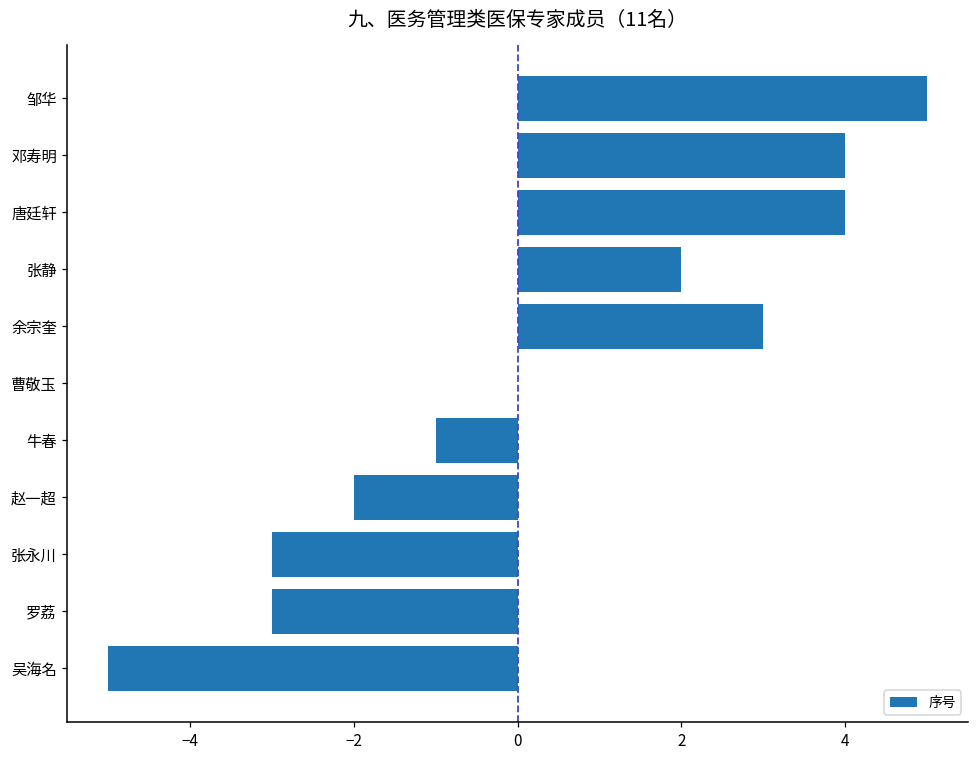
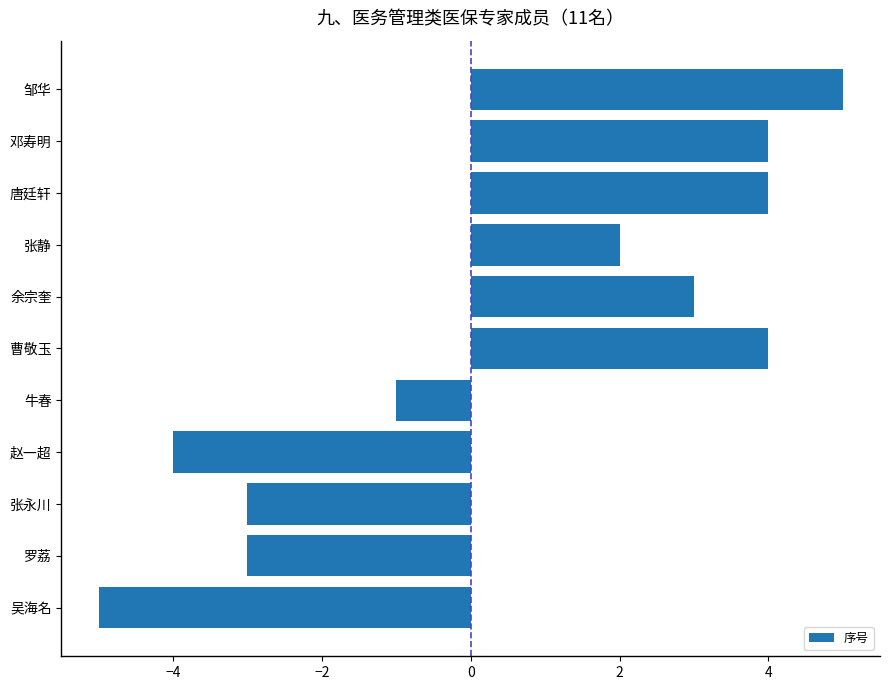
曹敬玉: 0.0 -> 4.0
赵一超: -2.0 -> -4.0
